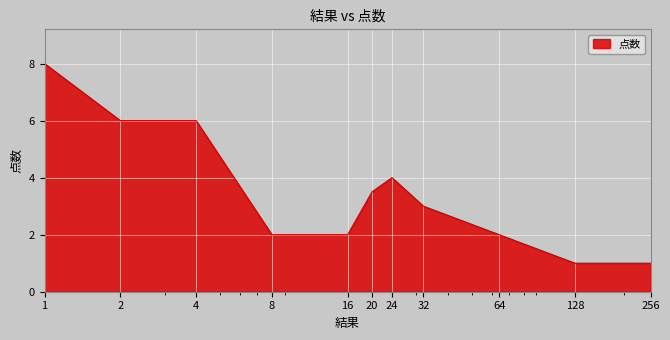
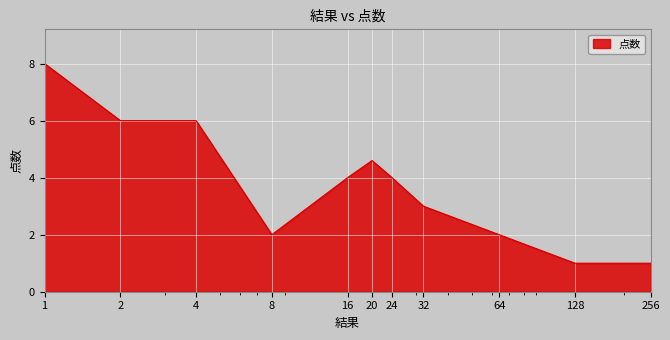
16: 2 -> 4
20: 3.5 -> 4.6
